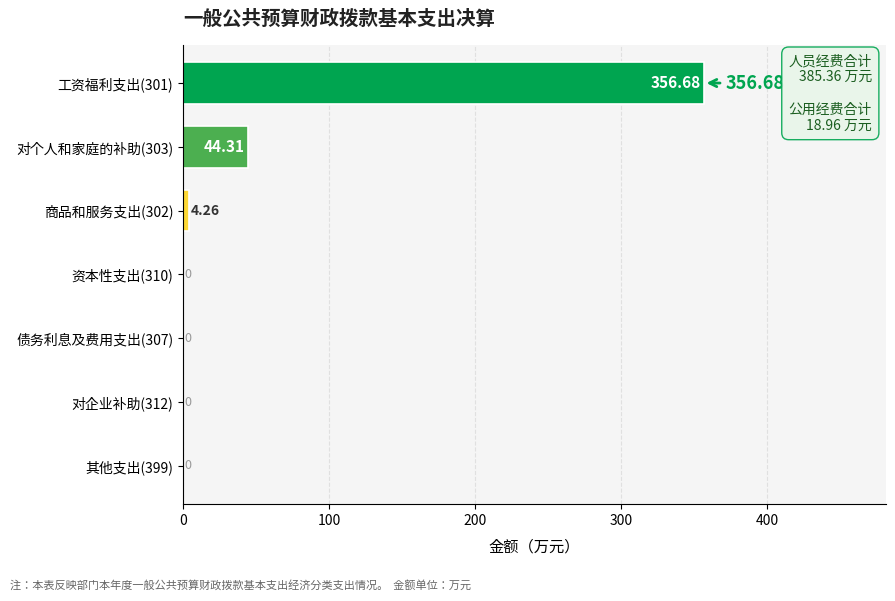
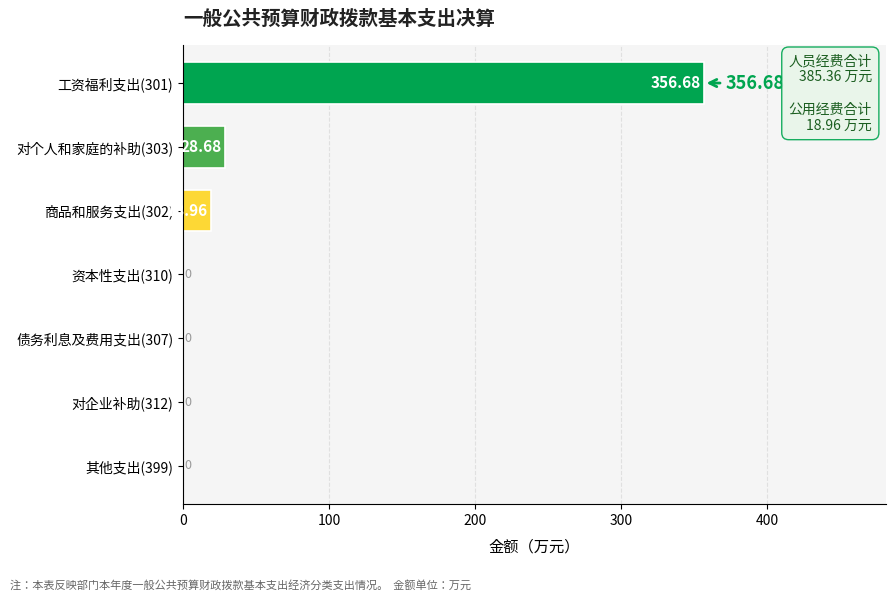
对个人和家庭的补助(303): 44.31 -> 28.68
商品和服务支出(302): 4.26 -> 18.96
